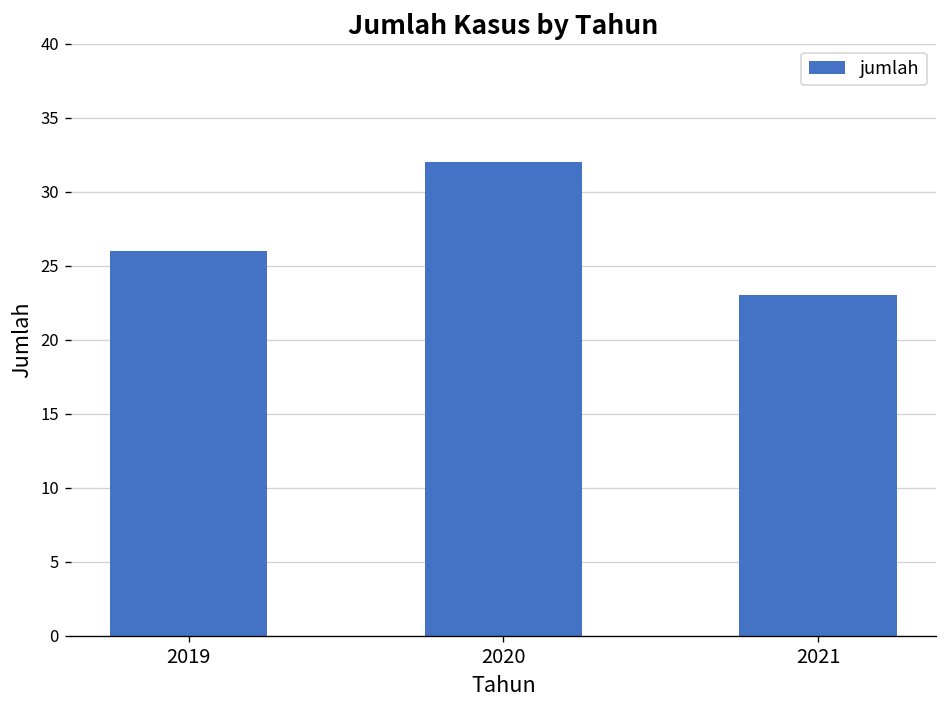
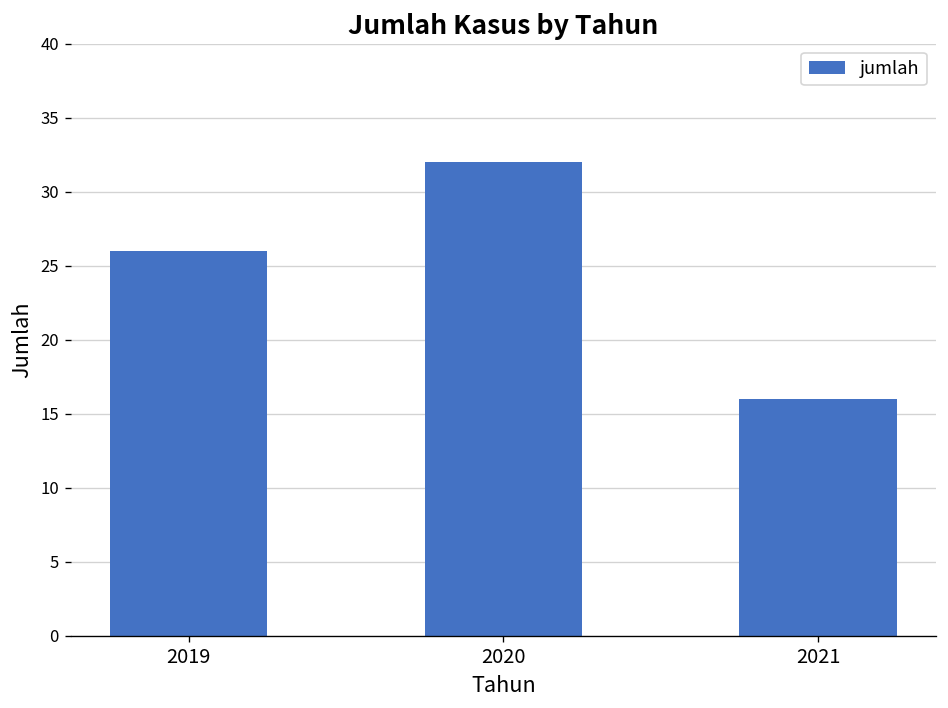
2021: 23 -> 16
